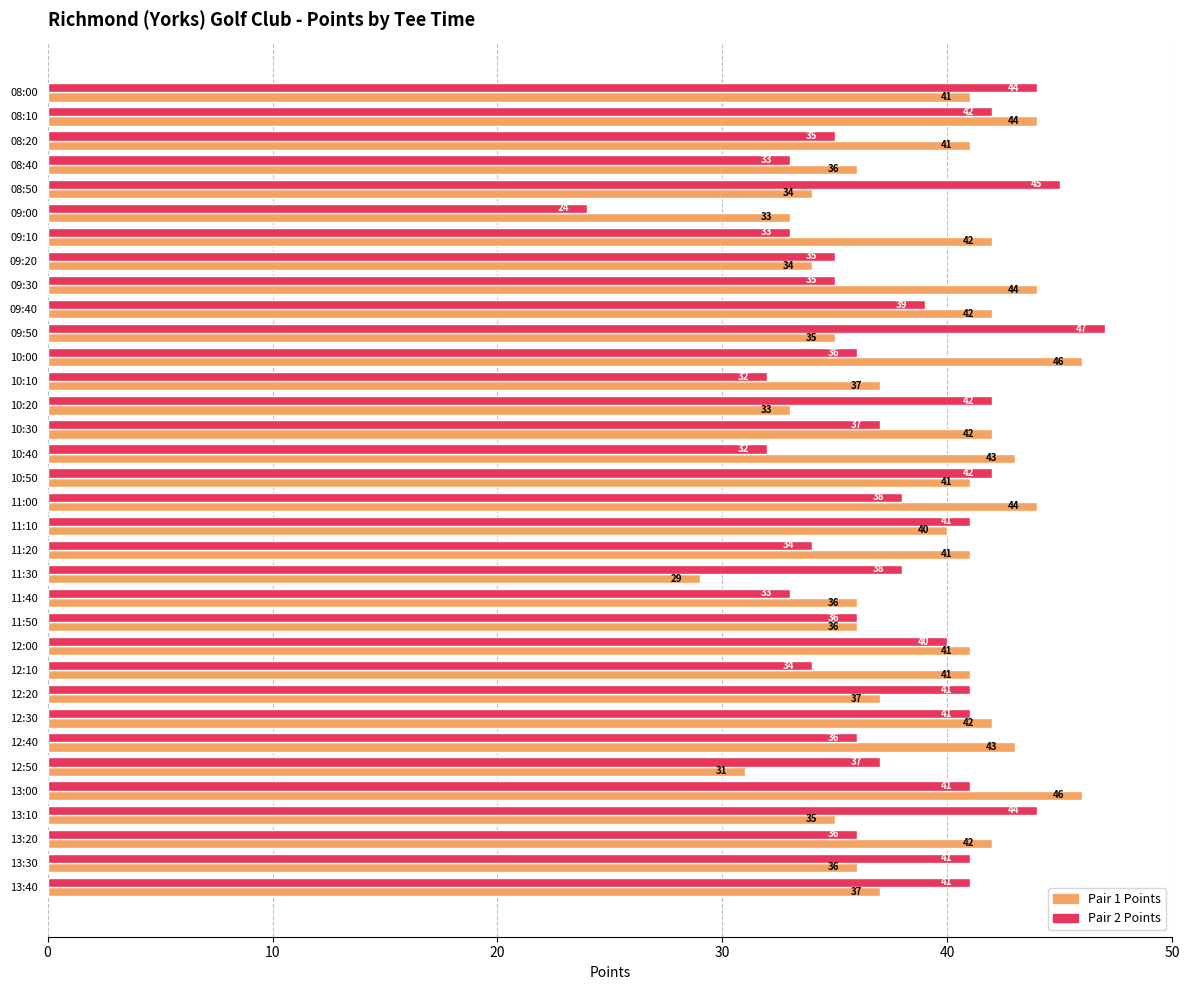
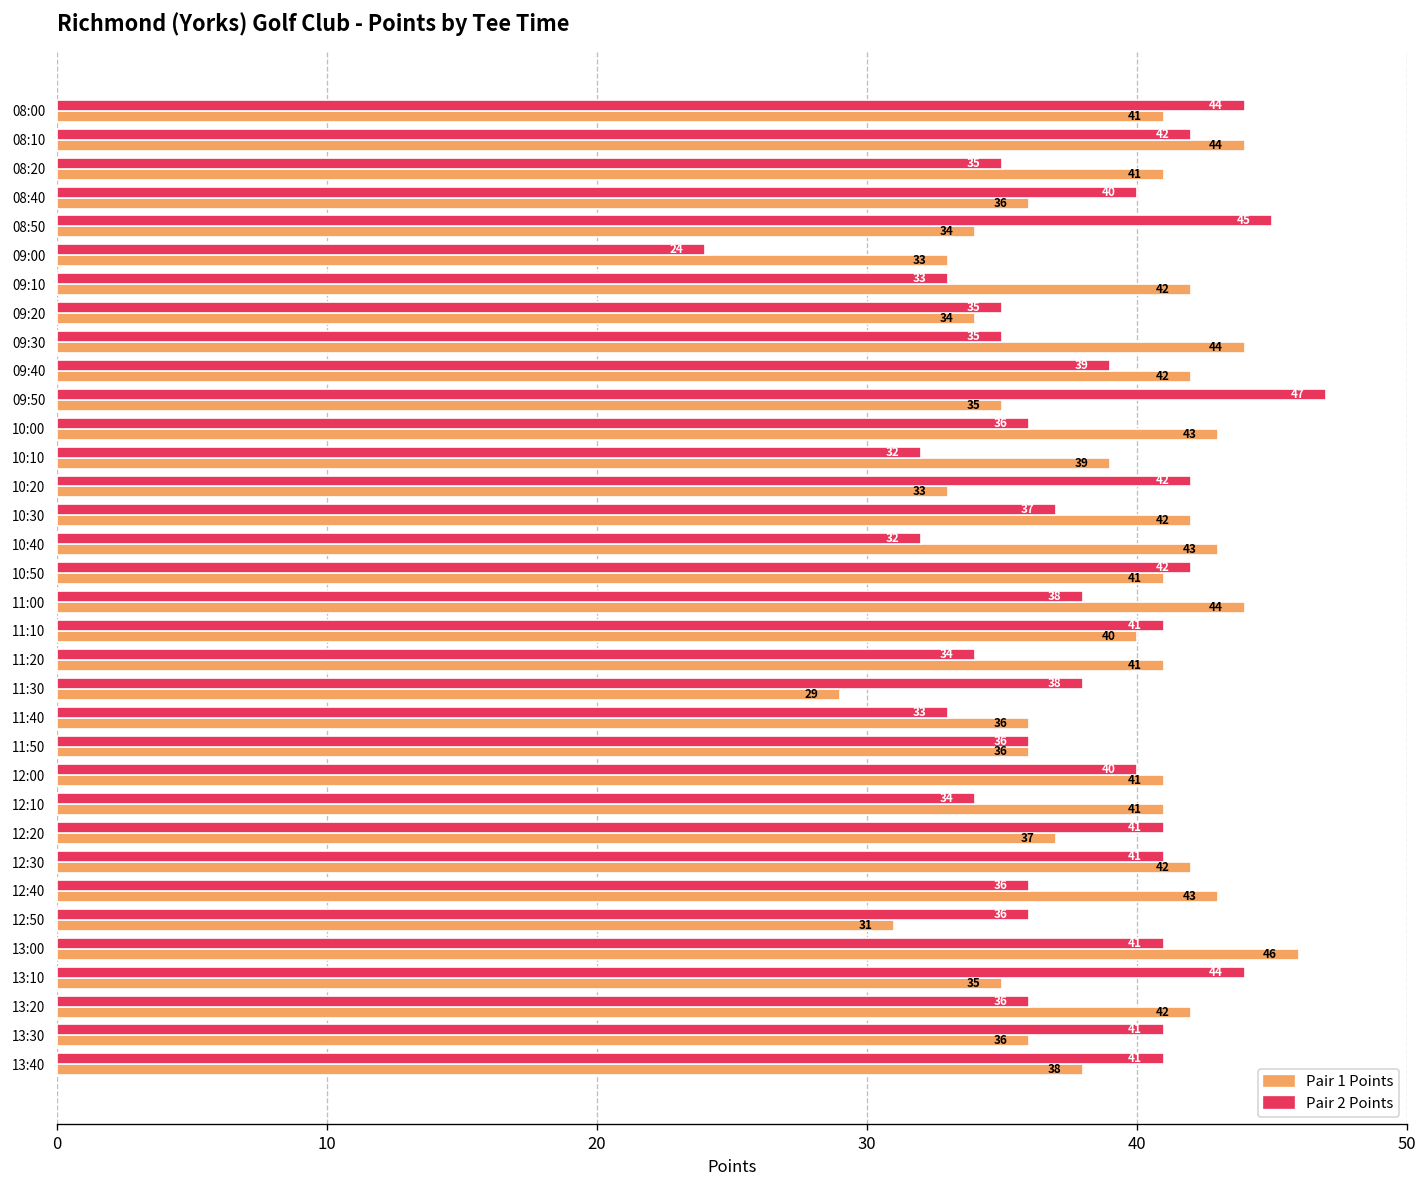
Pair 2 Points, 08:40: 33 -> 40
Pair 1 Points, 10:00: 46 -> 43
Pair 1 Points, 10:10: 37 -> 39
Pair 2 Points, 12:50: 37 -> 36
Pair 1 Points, 13:40: 37 -> 38
